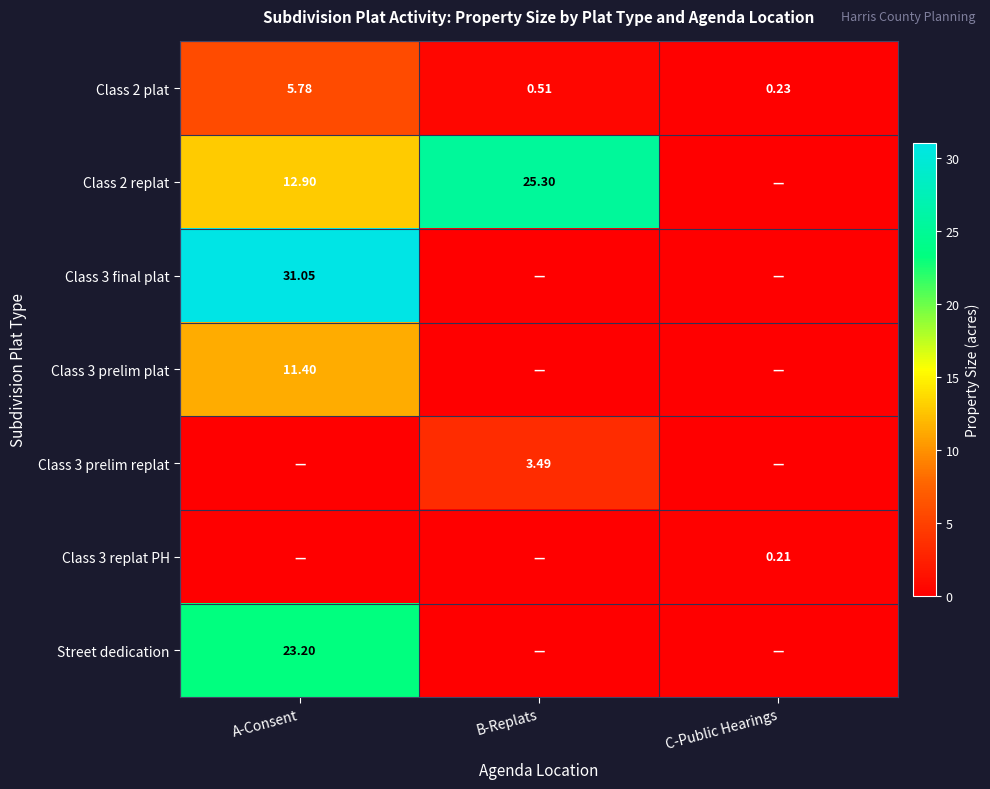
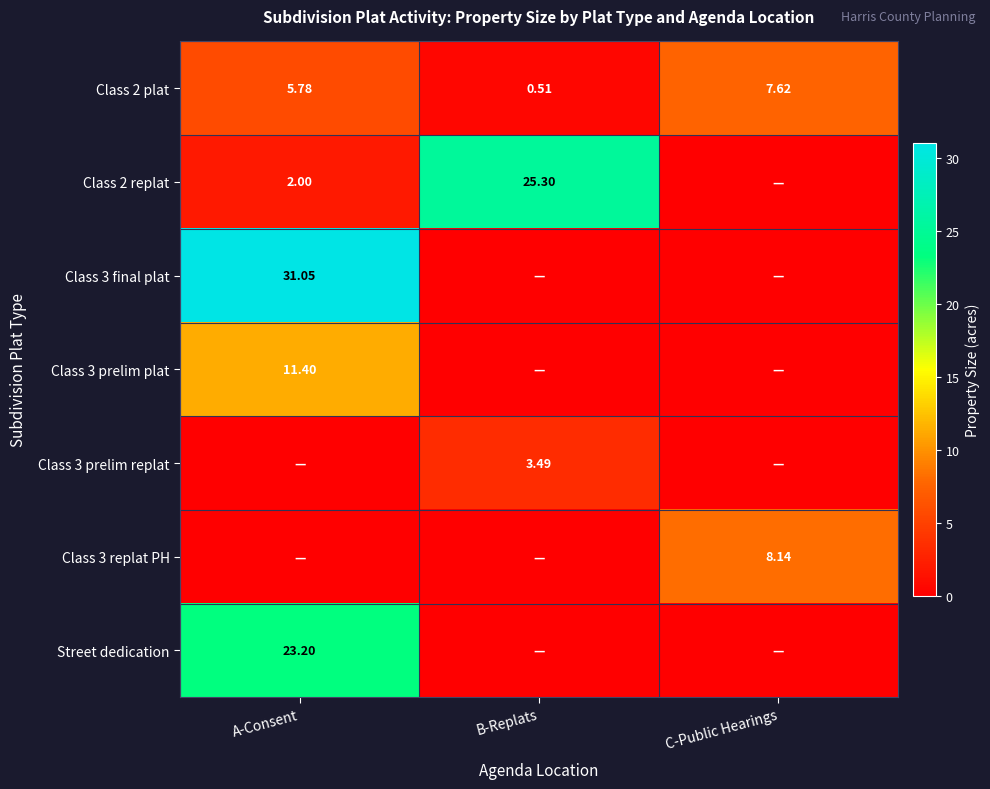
Class 2 plat, C-Public Hearings: 0.23 -> 7.62
Class 2 replat, A-Consent: 12.90 -> 2.00
Class 3 replat PH, C-Public Hearings: 0.21 -> 8.14
